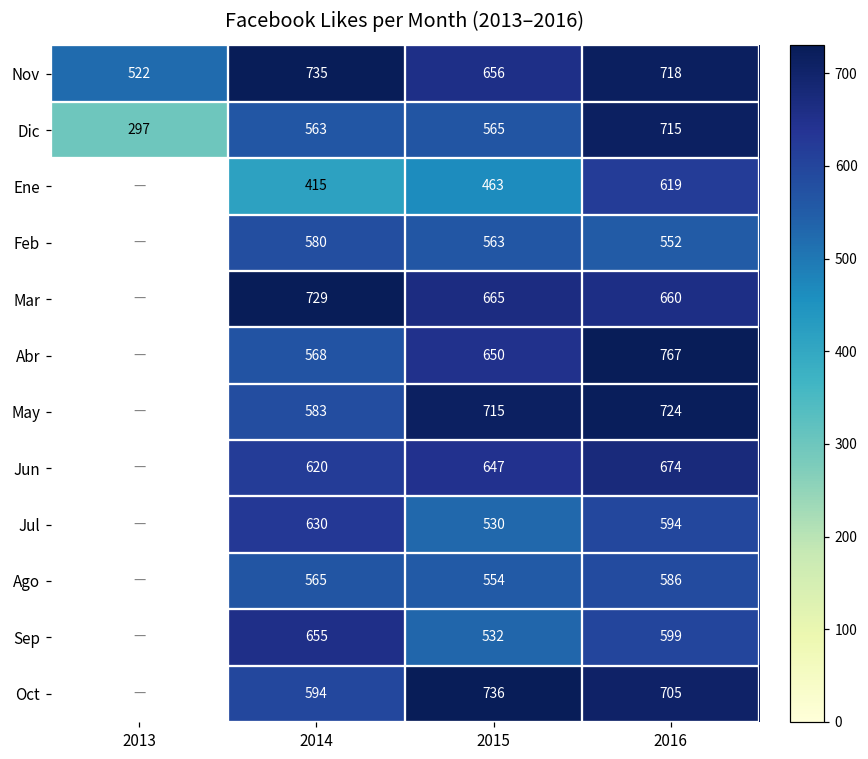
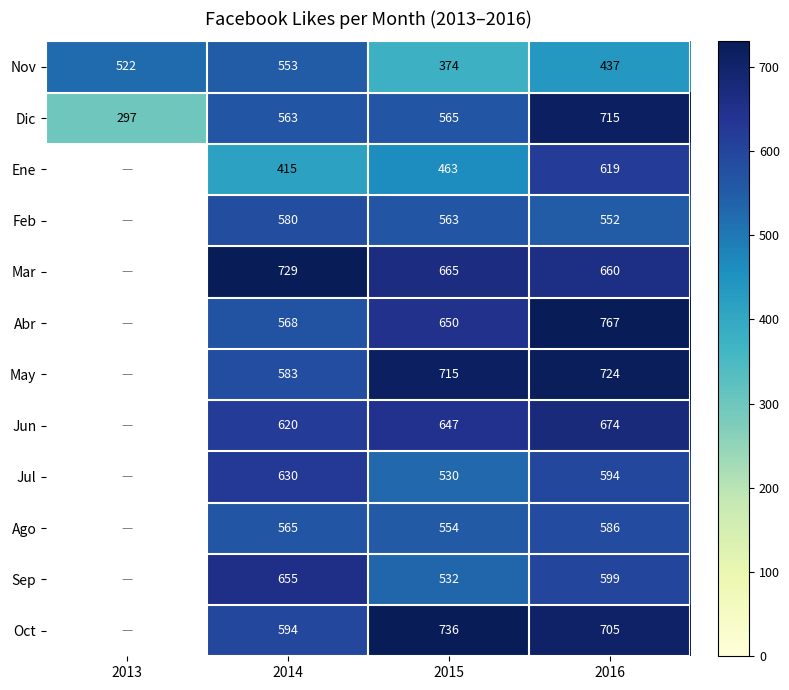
Nov, 2014: 735 -> 553
Nov, 2015: 656 -> 374
Nov, 2016: 718 -> 437
